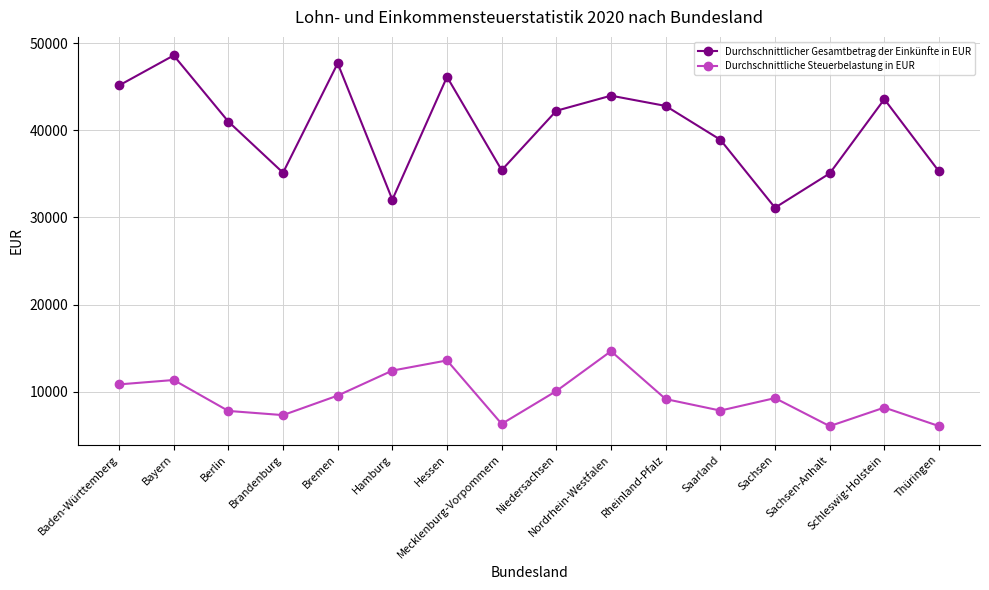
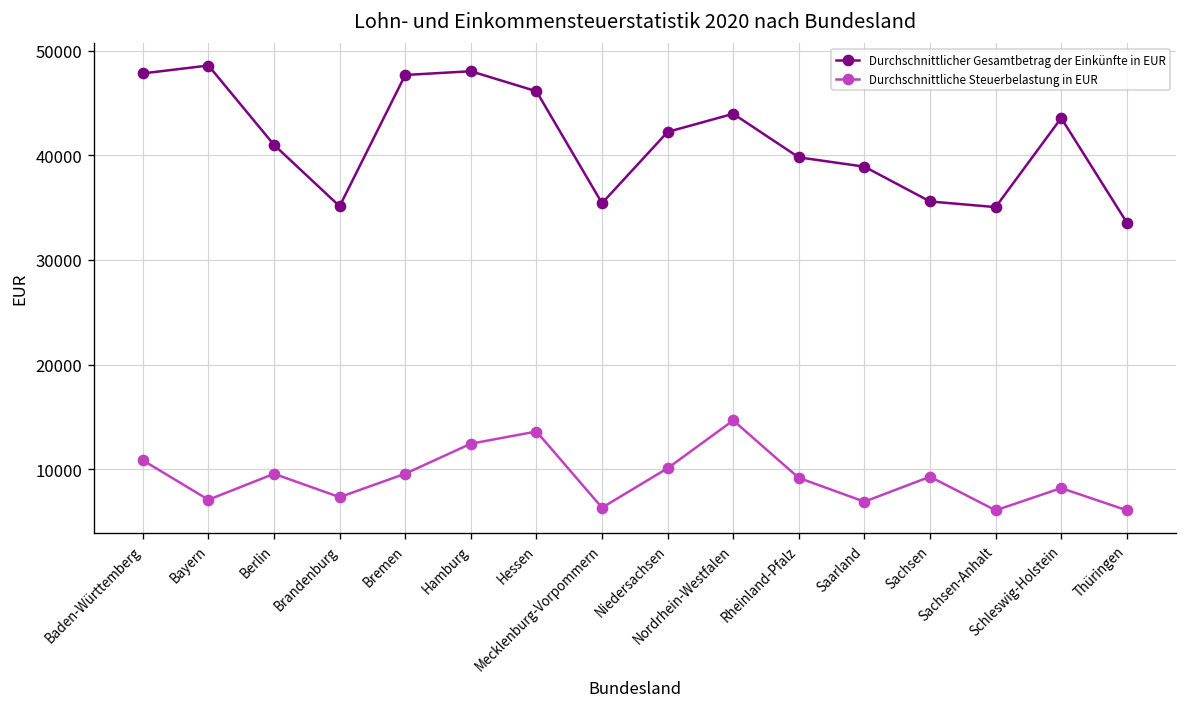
Durchschnittlicher Gesamtbetrag der Einkünfte in EUR, Baden-Württemberg: 45000 -> 48000
Durchschnittliche Steuerbelastung in EUR, Bayern: 11000 -> 7000
Durchschnittliche Steuerbelastung in EUR, Berlin: 8000 -> 10000
Durchschnittlicher Gesamtbetrag der Einkünfte in EUR, Hamburg: 32000 -> 48000
Durchschnittlicher Gesamtbetrag der Einkünfte in EUR, Rheinland-Pfalz: 43000 -> 40000
Durchschnittliche Steuerbelastung in EUR, Saarland: 8000 -> 7000
Durchschnittlicher Gesamtbetrag der Einkünfte in EUR, Sachsen: 31000 -> 36000
Durchschnittlicher Gesamtbetrag der Einkünfte in EUR, Thüringen: 35000 -> 34000
